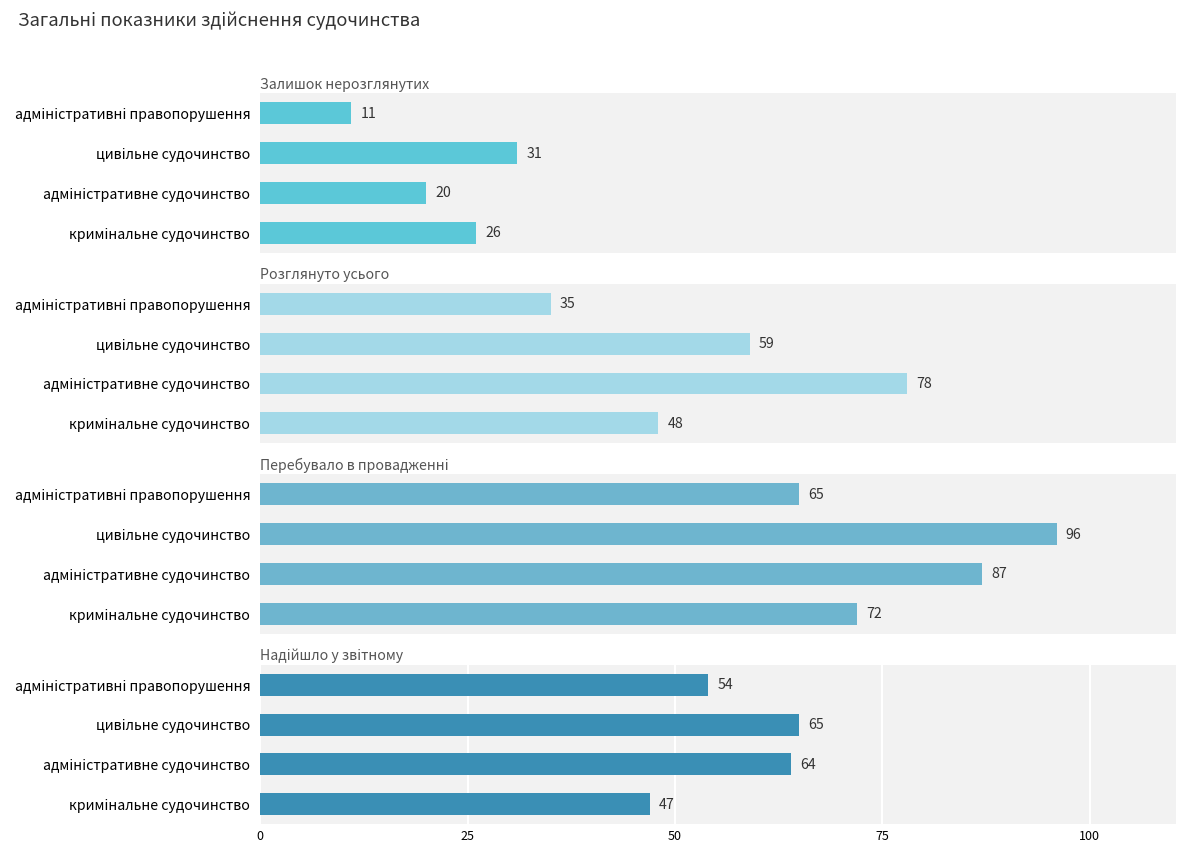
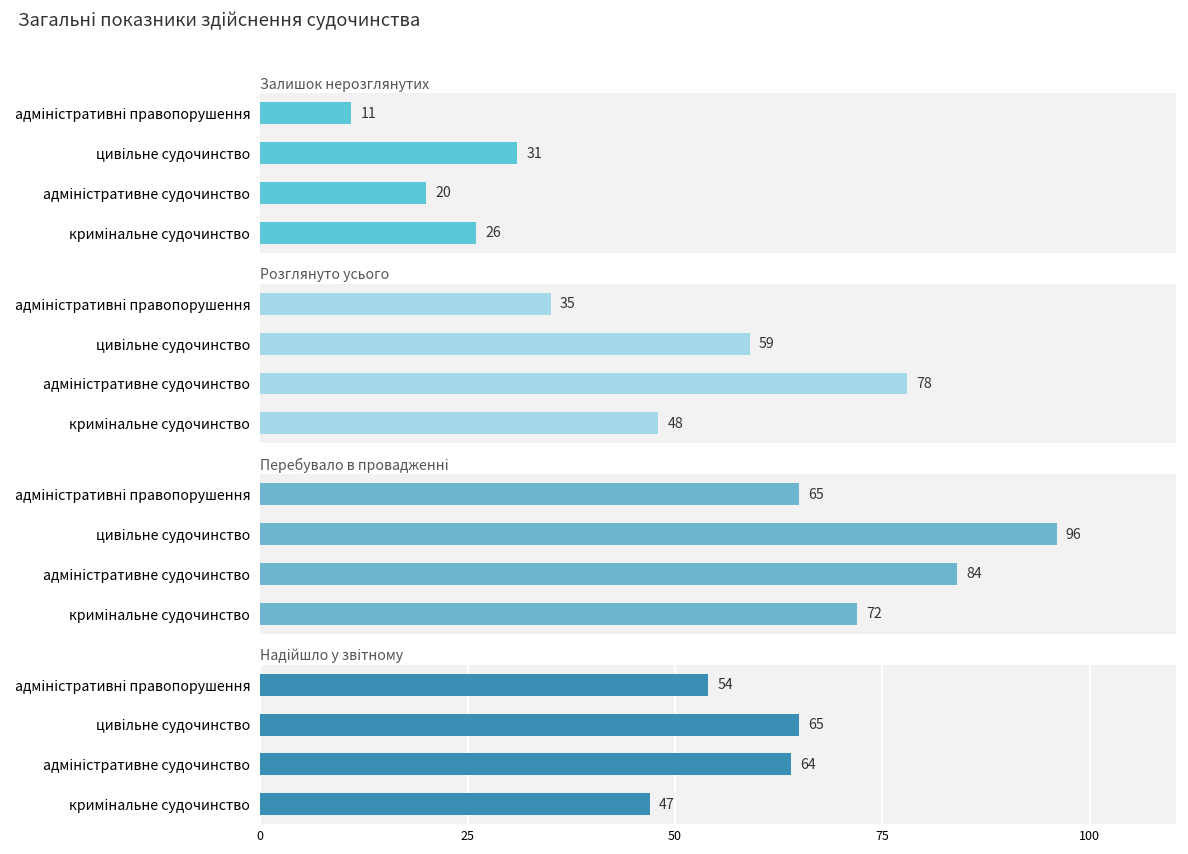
Перебувало в провадженні, адміністративне судочинство: 87 -> 84
